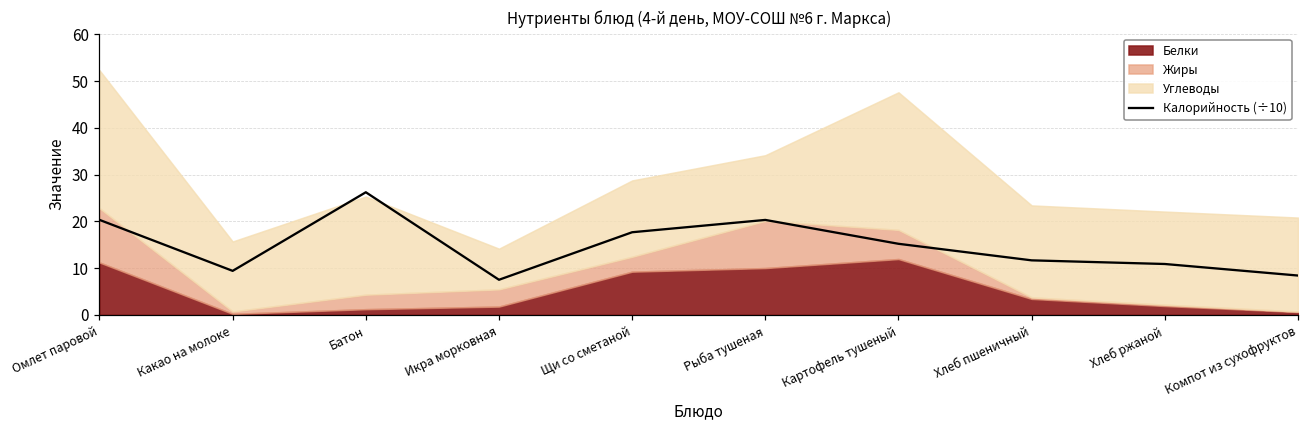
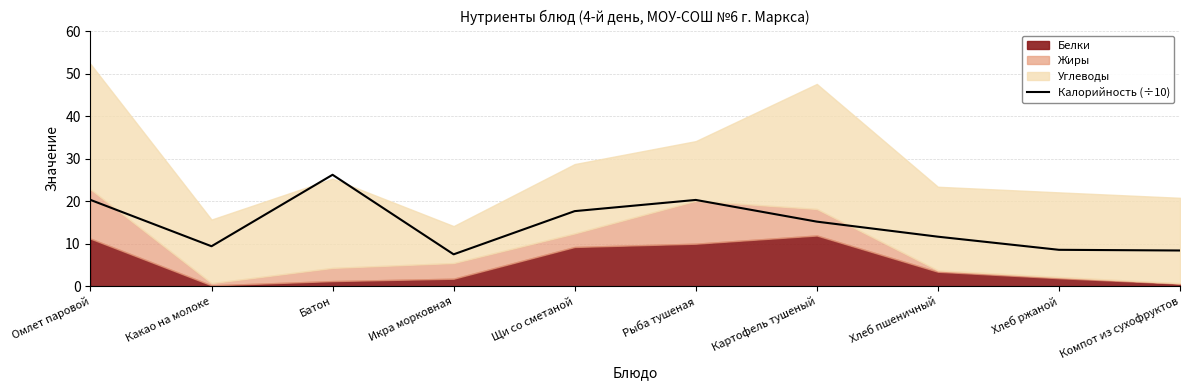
Калорийность (÷10), Хлеб ржаной: 11 -> 9
